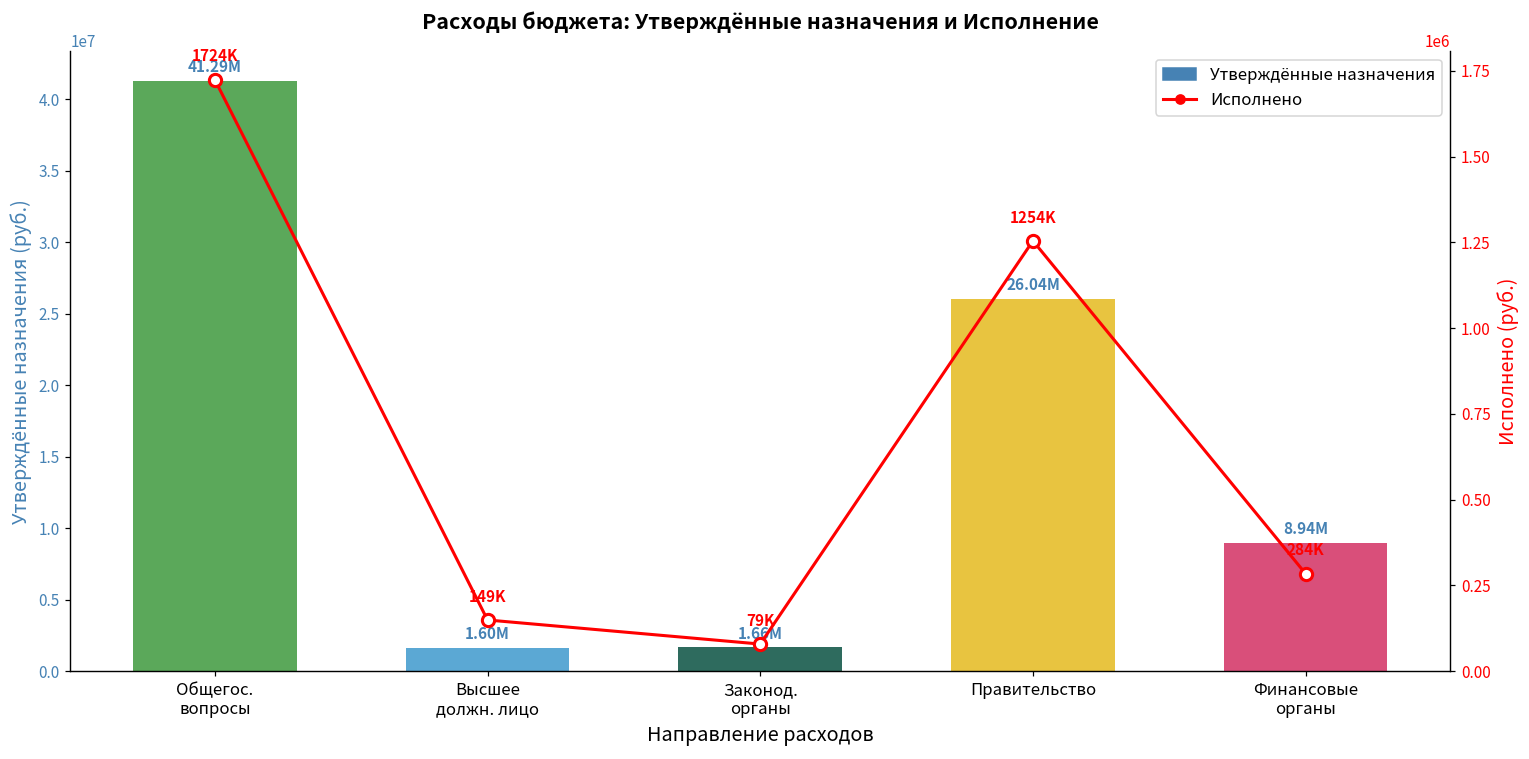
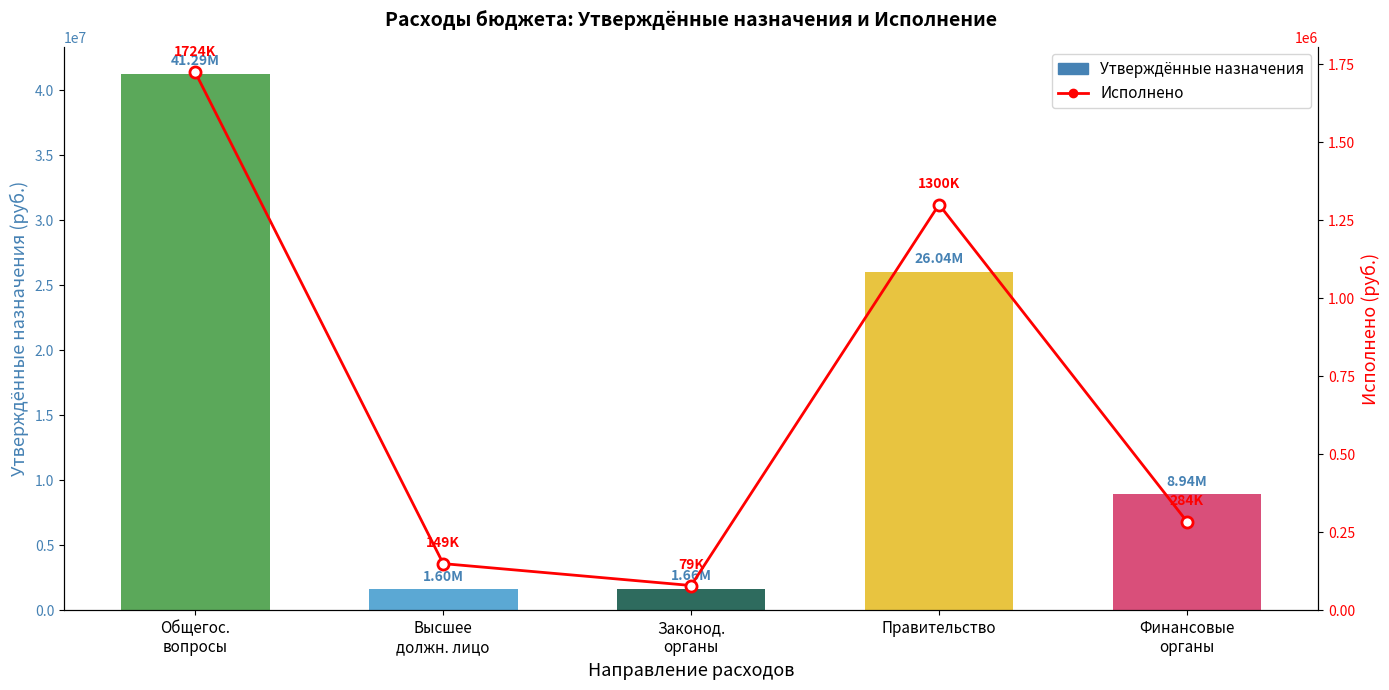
Исполнено, Правительство: 1254K -> 1300K
